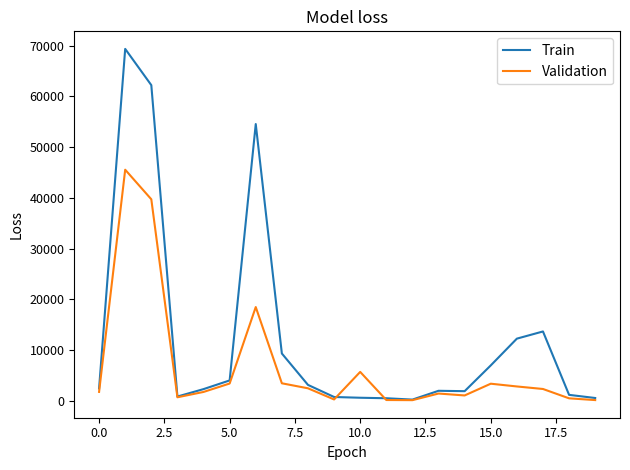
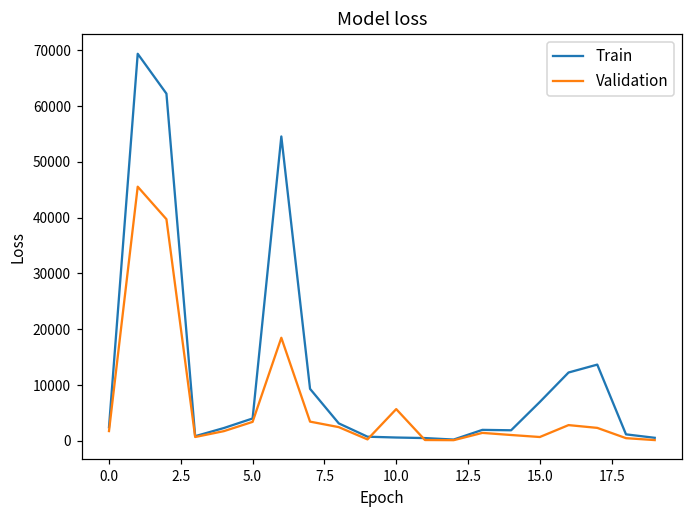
Validation, 15.0: 3000 -> 1000
